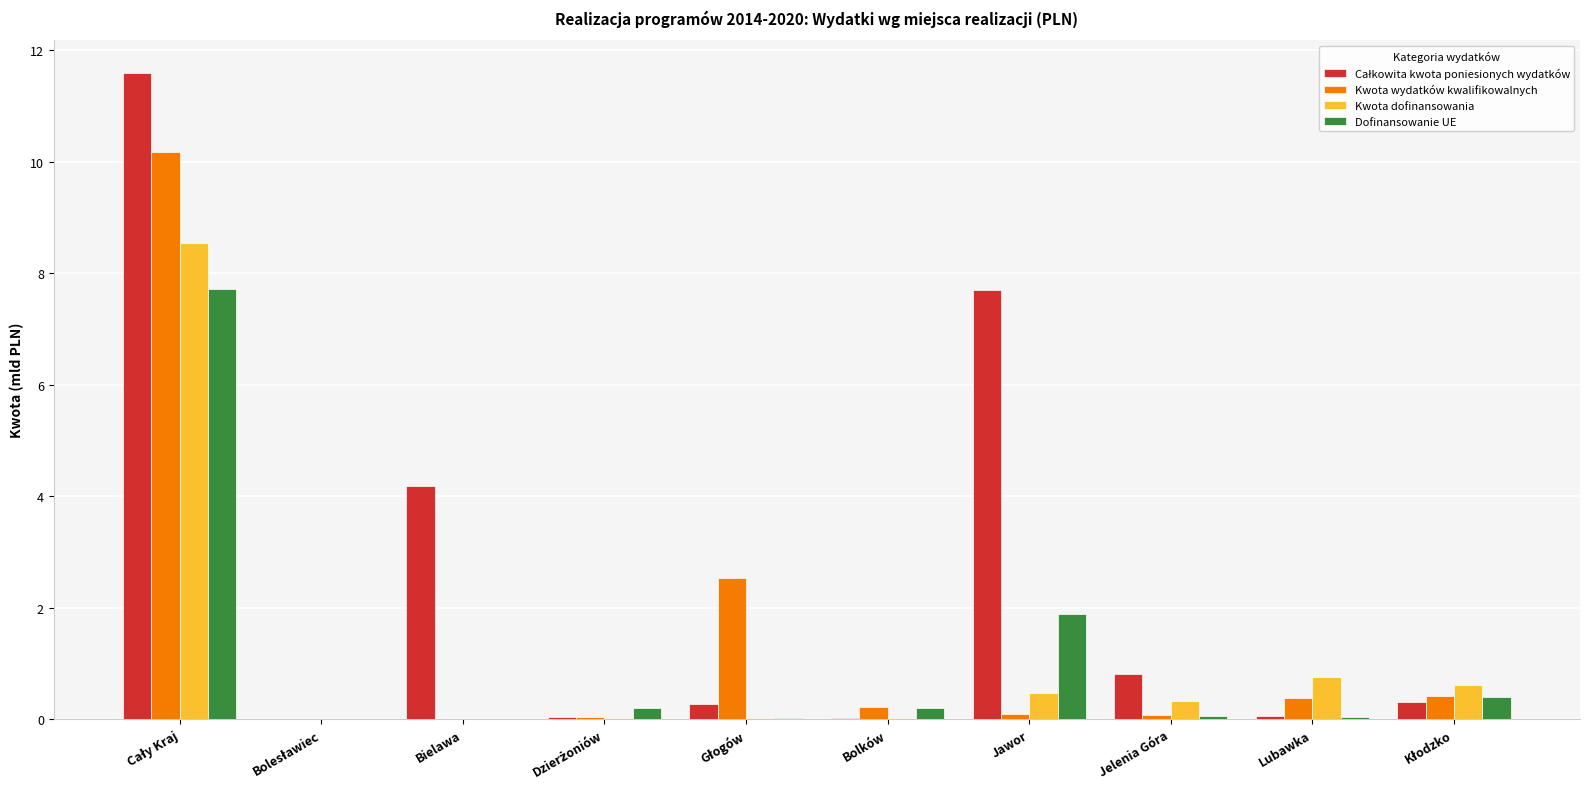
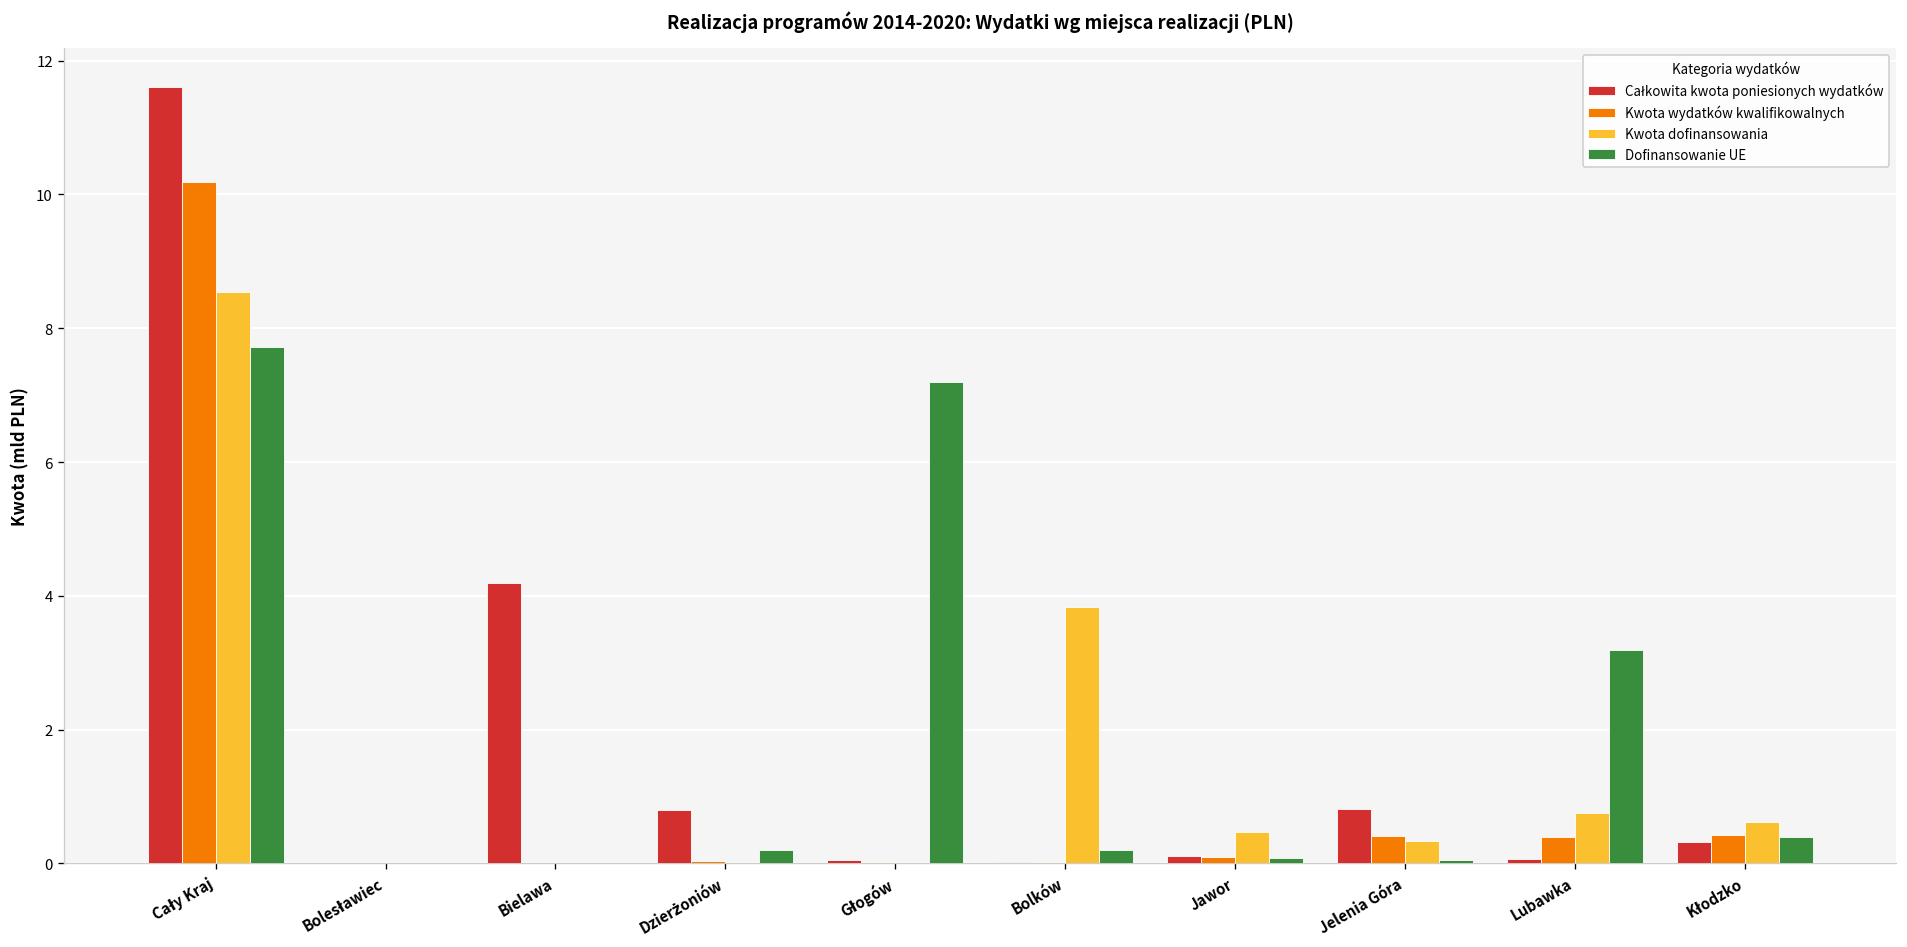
Całkowita kwota poniesionych wydatków, Dzierżoniów: 0.0 -> 0.8
Całkowita kwota poniesionych wydatków, Głogów: 0.3 -> 0.0
Kwota wydatków kwalifikowalnych, Głogów: 2.5 -> 0.0
Dofinansowanie UE, Głogów: 0.0 -> 7.2
Kwota wydatków kwalifikowalnych, Bolków: 0.2 -> 0.0
Kwota dofinansowania, Bolków: 0.0 -> 3.8
Całkowita kwota poniesionych wydatków, Jawor: 7.7 -> 0.1
Dofinansowanie UE, Jawor: 1.9 -> 0.1
Kwota wydatków kwalifikowalnych, Jelenia Góra: 0.1 -> 0.4
Dofinansowanie UE, Lubawka: 0.0 -> 3.2
